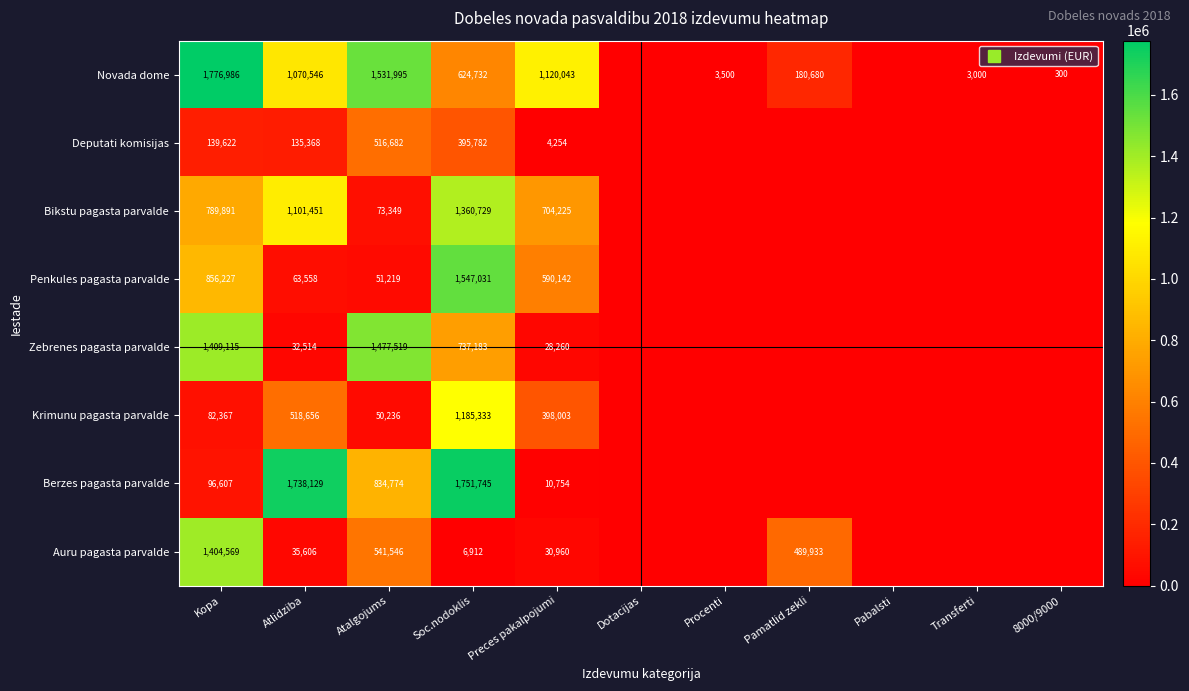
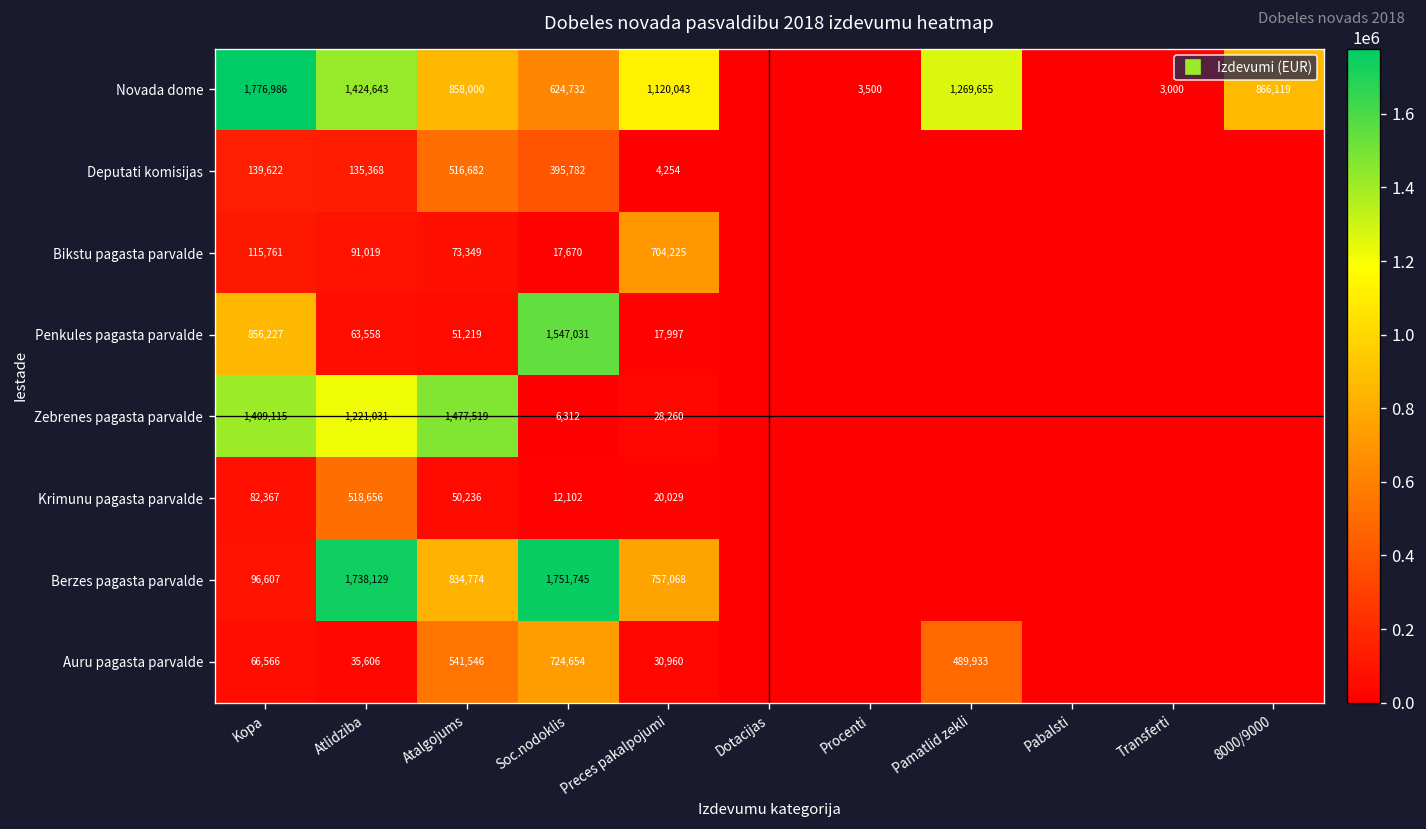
Novada dome, Atlidziba: 1,070,546 -> 1,424,643
Novada dome, Atalgojums: 1,531,995 -> 858,000
Novada dome, Pamatlid zekli: 180,680 -> 1,269,655
Novada dome, 8000/9000: 300 -> 866,119
Bikstu pagasta parvalde, Kopa: 789,891 -> 115,761
Bikstu pagasta parvalde, Atlidziba: 1,101,451 -> 91,019
Bikstu pagasta parvalde, Soc.nodoklis: 1,360,729 -> 17,670
Penkules pagasta parvalde, Preces pakalpojumi: 590,142 -> 17,997
Zebrenes pagasta parvalde, Atlidziba: 32,514 -> 1,221,031
Zebrenes pagasta parvalde, Soc.nodoklis: 737,183 -> 6,312
Krimunu pagasta parvalde, Soc.nodoklis: 1,185,333 -> 12,102
Krimunu pagasta parvalde, Preces pakalpojumi: 398,003 -> 20,029
Berzes pagasta parvalde, Preces pakalpojumi: 10,754 -> 757,068
Auru pagasta parvalde, Kopa: 1,404,569 -> 66,566
Auru pagasta parvalde, Soc.nodoklis: 6,912 -> 724,654
